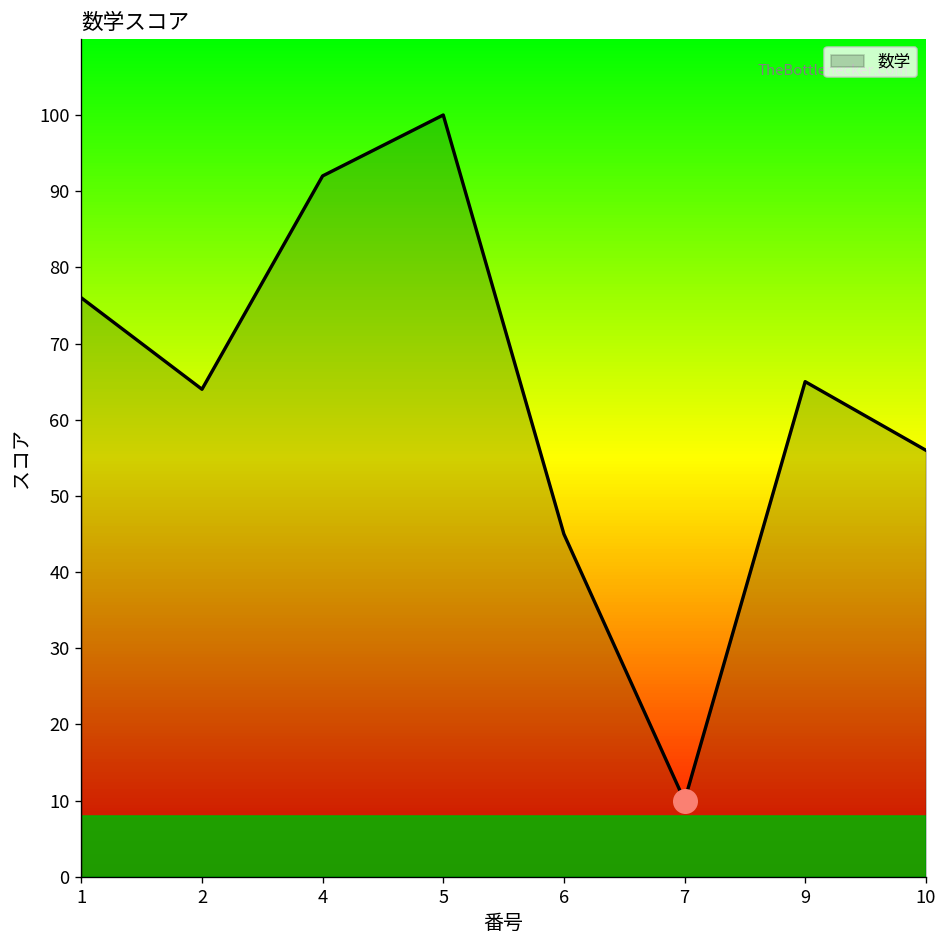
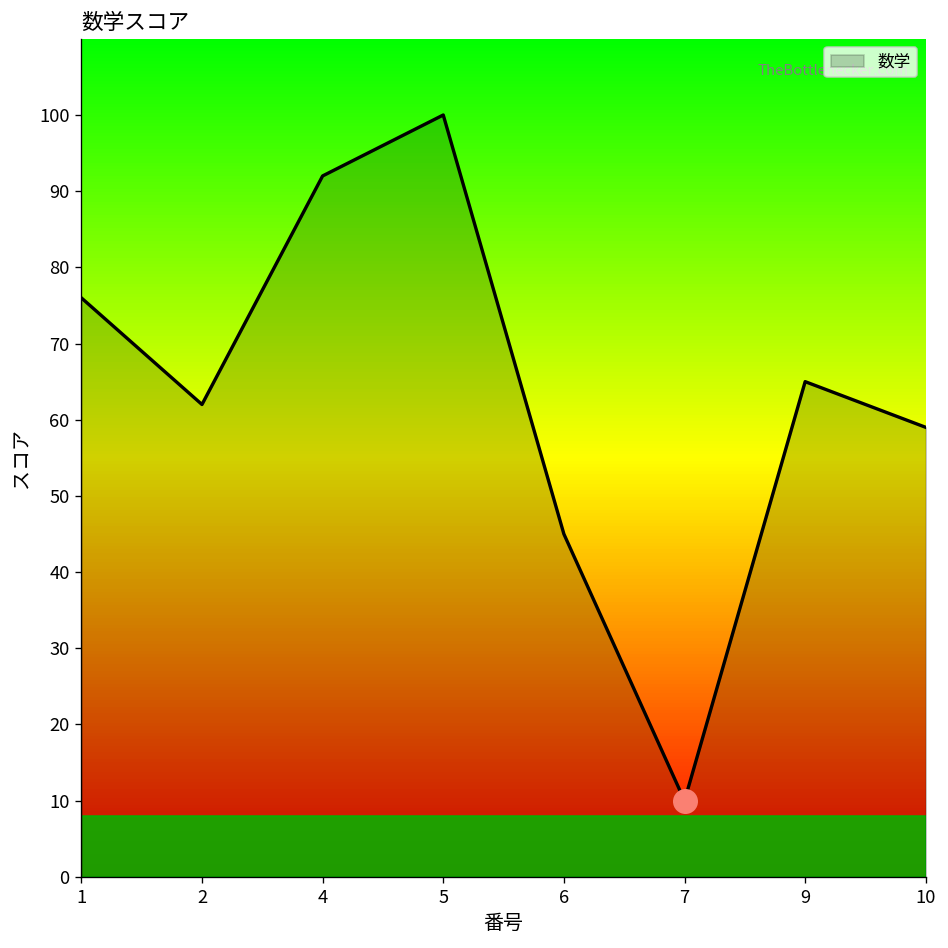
数学, 2: 64 -> 62
数学, 10: 56 -> 59
